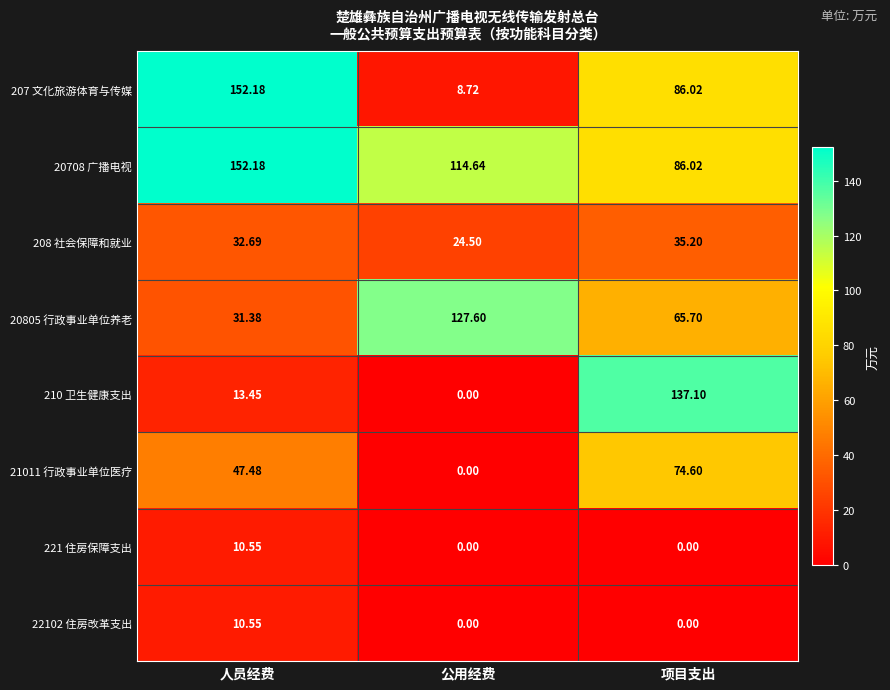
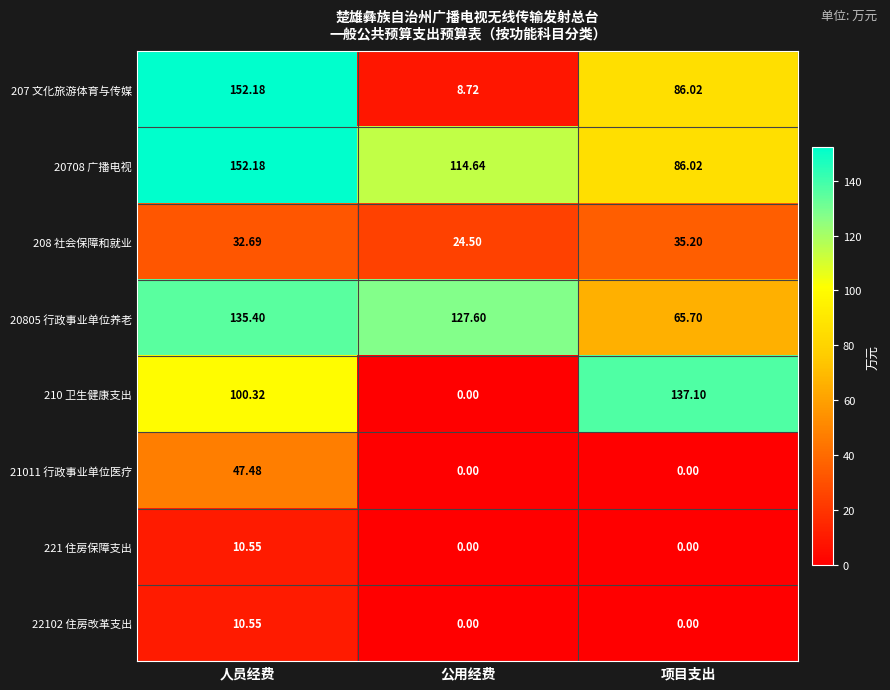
20805 行政事业单位养老, 人员经费: 31.38 -> 135.40
210 卫生健康支出, 人员经费: 13.45 -> 100.32
21011 行政事业单位医疗, 项目支出: 74.60 -> 0.00
